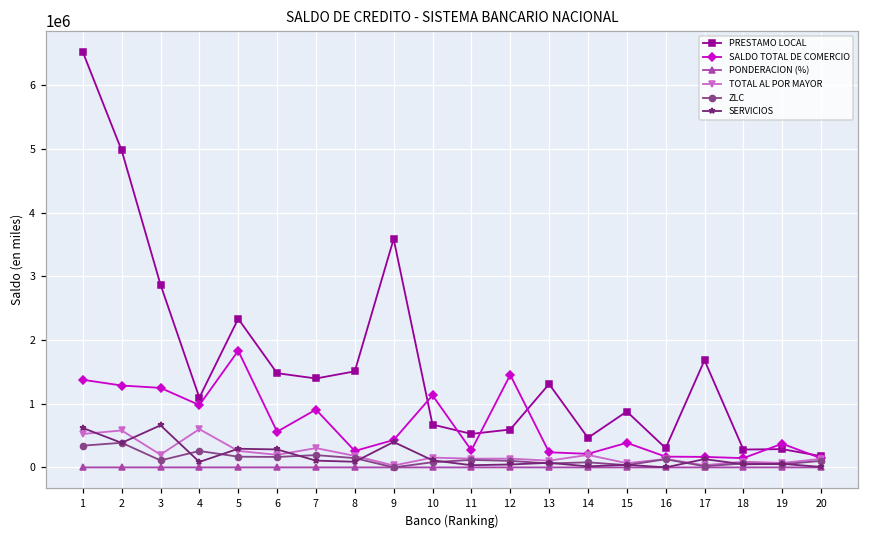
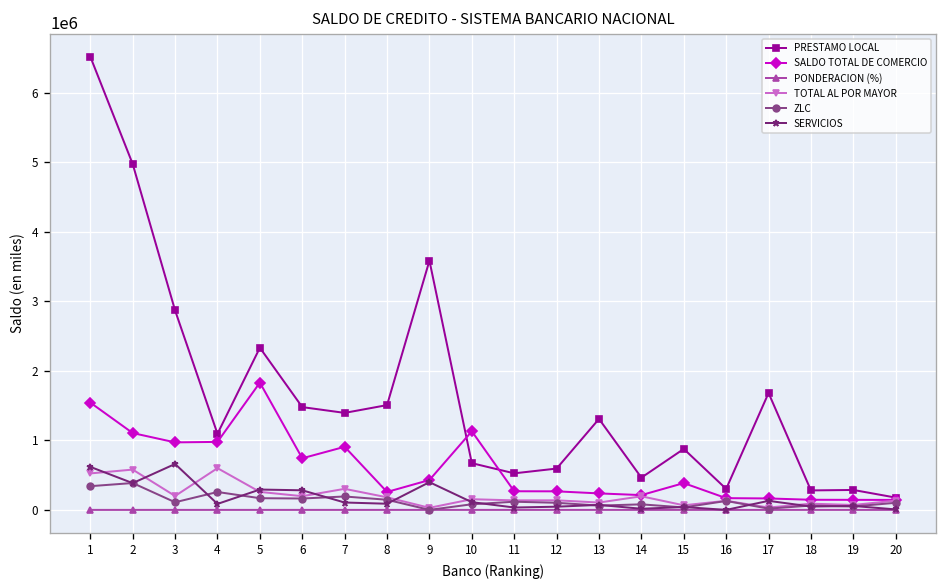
SALDO TOTAL DE COMERCIO, 1: 1400000 -> 1500000
SALDO TOTAL DE COMERCIO, 2: 1300000 -> 1100000
SALDO TOTAL DE COMERCIO, 3: 1200000 -> 1000000
SALDO TOTAL DE COMERCIO, 6: 600000 -> 700000
SALDO TOTAL DE COMERCIO, 12: 1500000 -> 300000
SALDO TOTAL DE COMERCIO, 19: 400000 -> 100000
